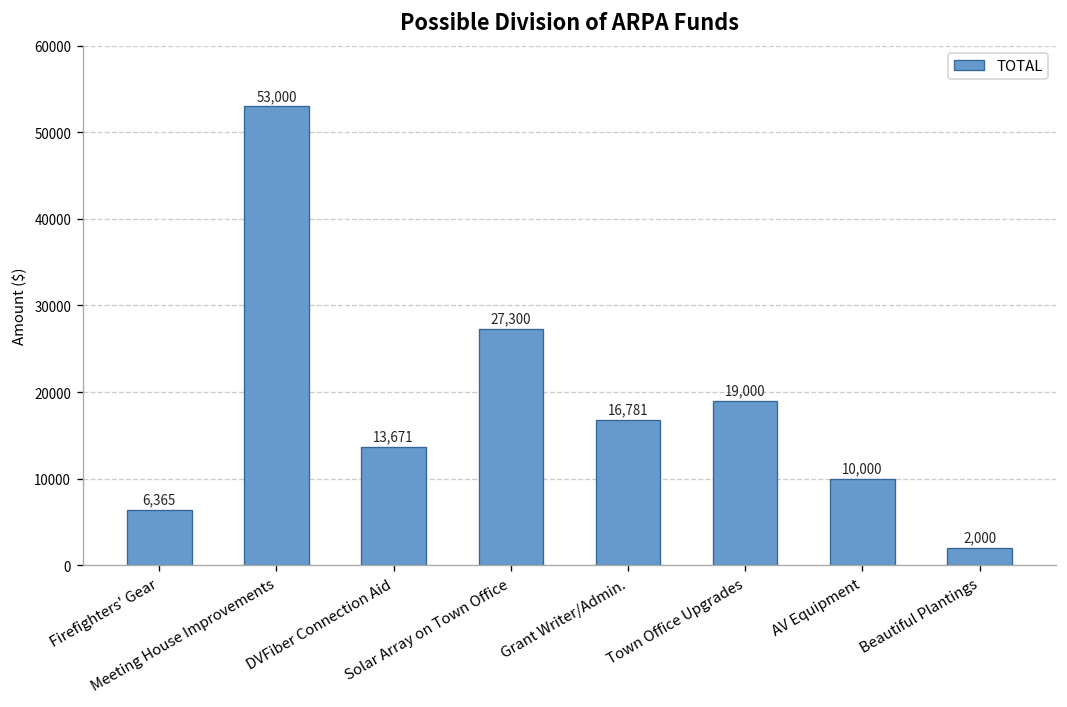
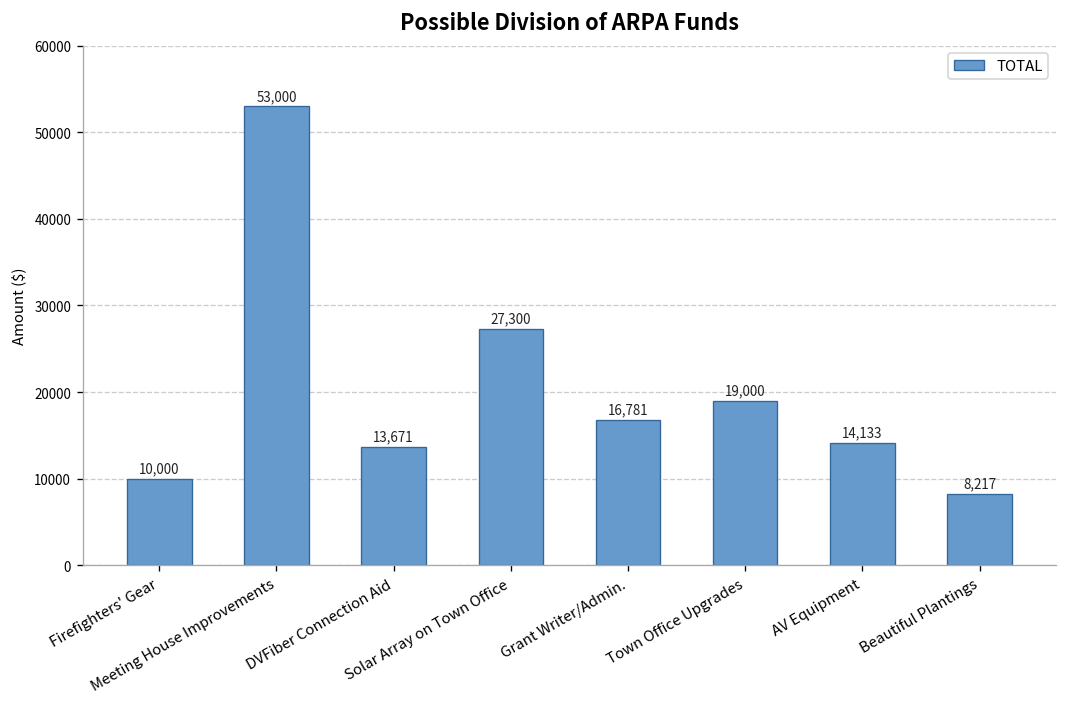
Firefighters' Gear: 6,365 -> 10,000
AV Equipment: 10,000 -> 14,133
Beautiful Plantings: 2,000 -> 8,217
